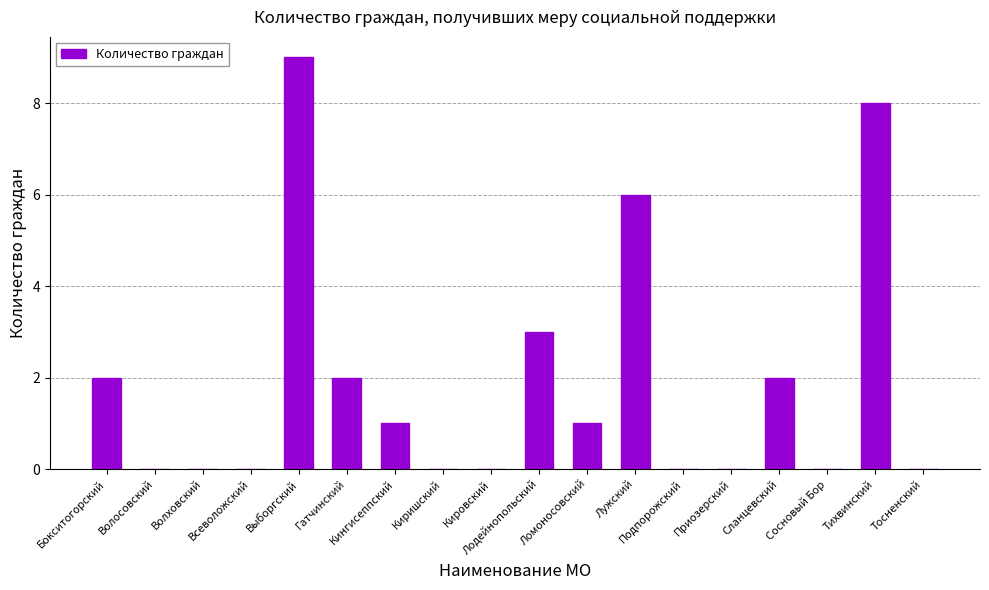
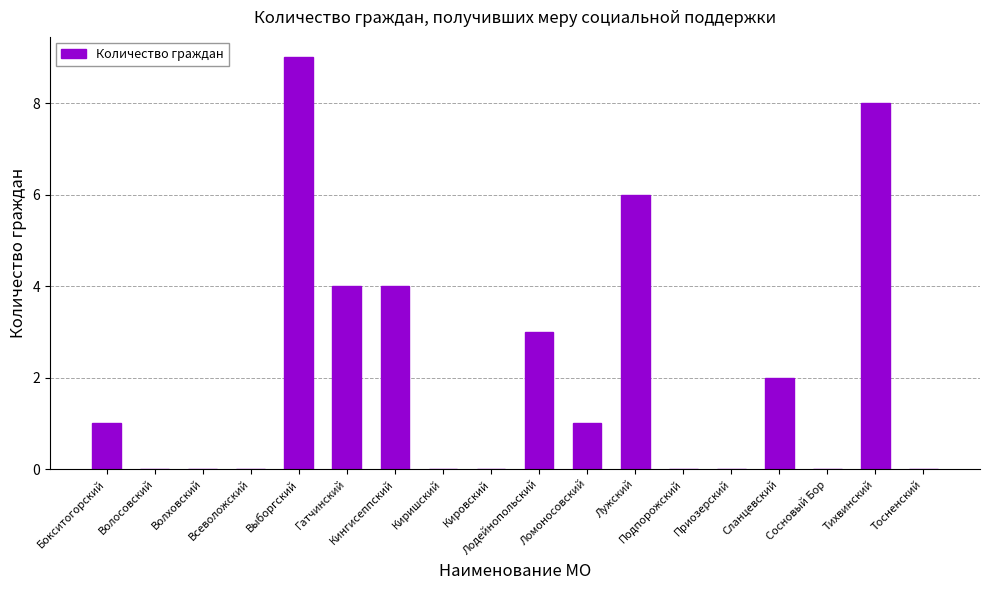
Бокситогорский: 2 -> 1
Гатчинский: 2 -> 4
Кингисеппский: 1 -> 4
